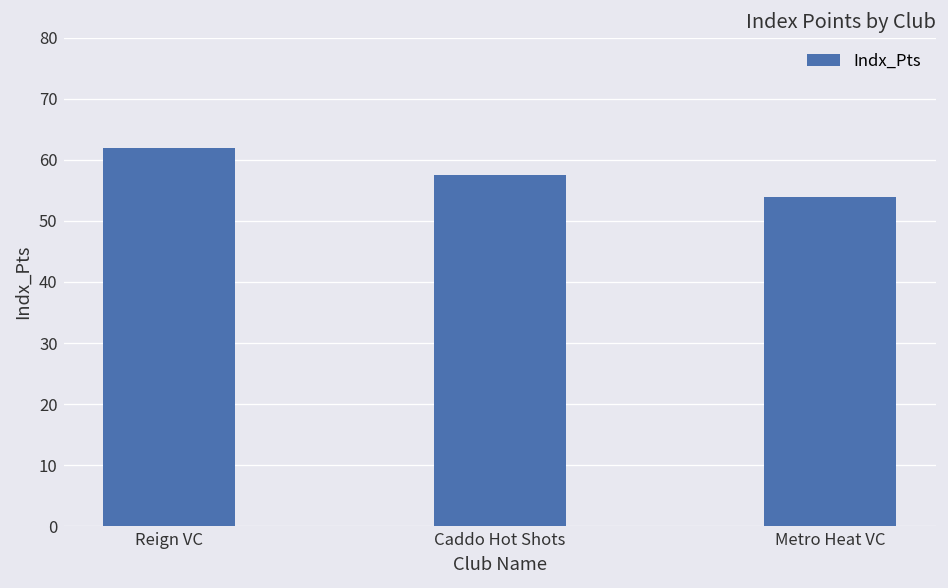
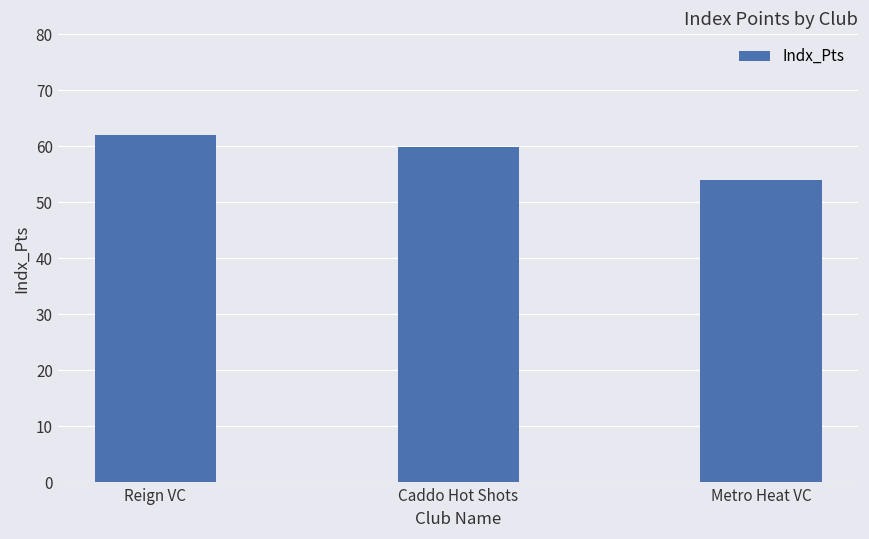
Caddo Hot Shots: 58 -> 60
